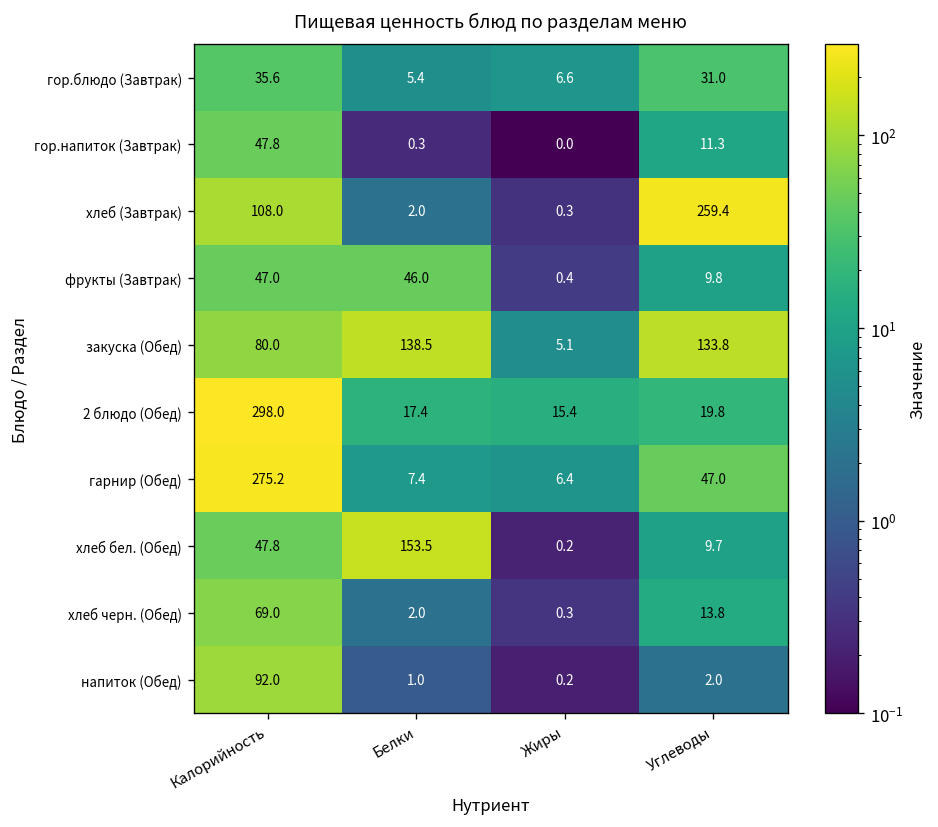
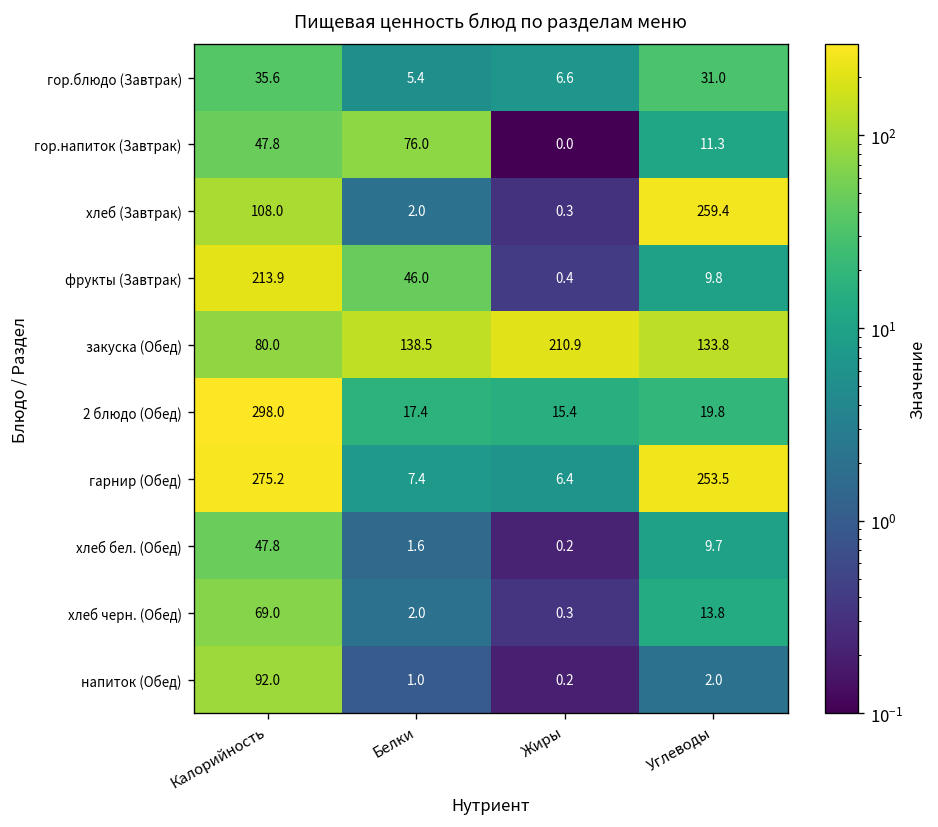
гор.напиток (Завтрак), Белки: 0.3 -> 76.0
фрукты (Завтрак), Калорийность: 47.0 -> 213.9
закуска (Обед), Жиры: 5.1 -> 210.9
гарнир (Обед), Углеводы: 47.0 -> 253.5
хлеб бел. (Обед), Белки: 153.5 -> 1.6
